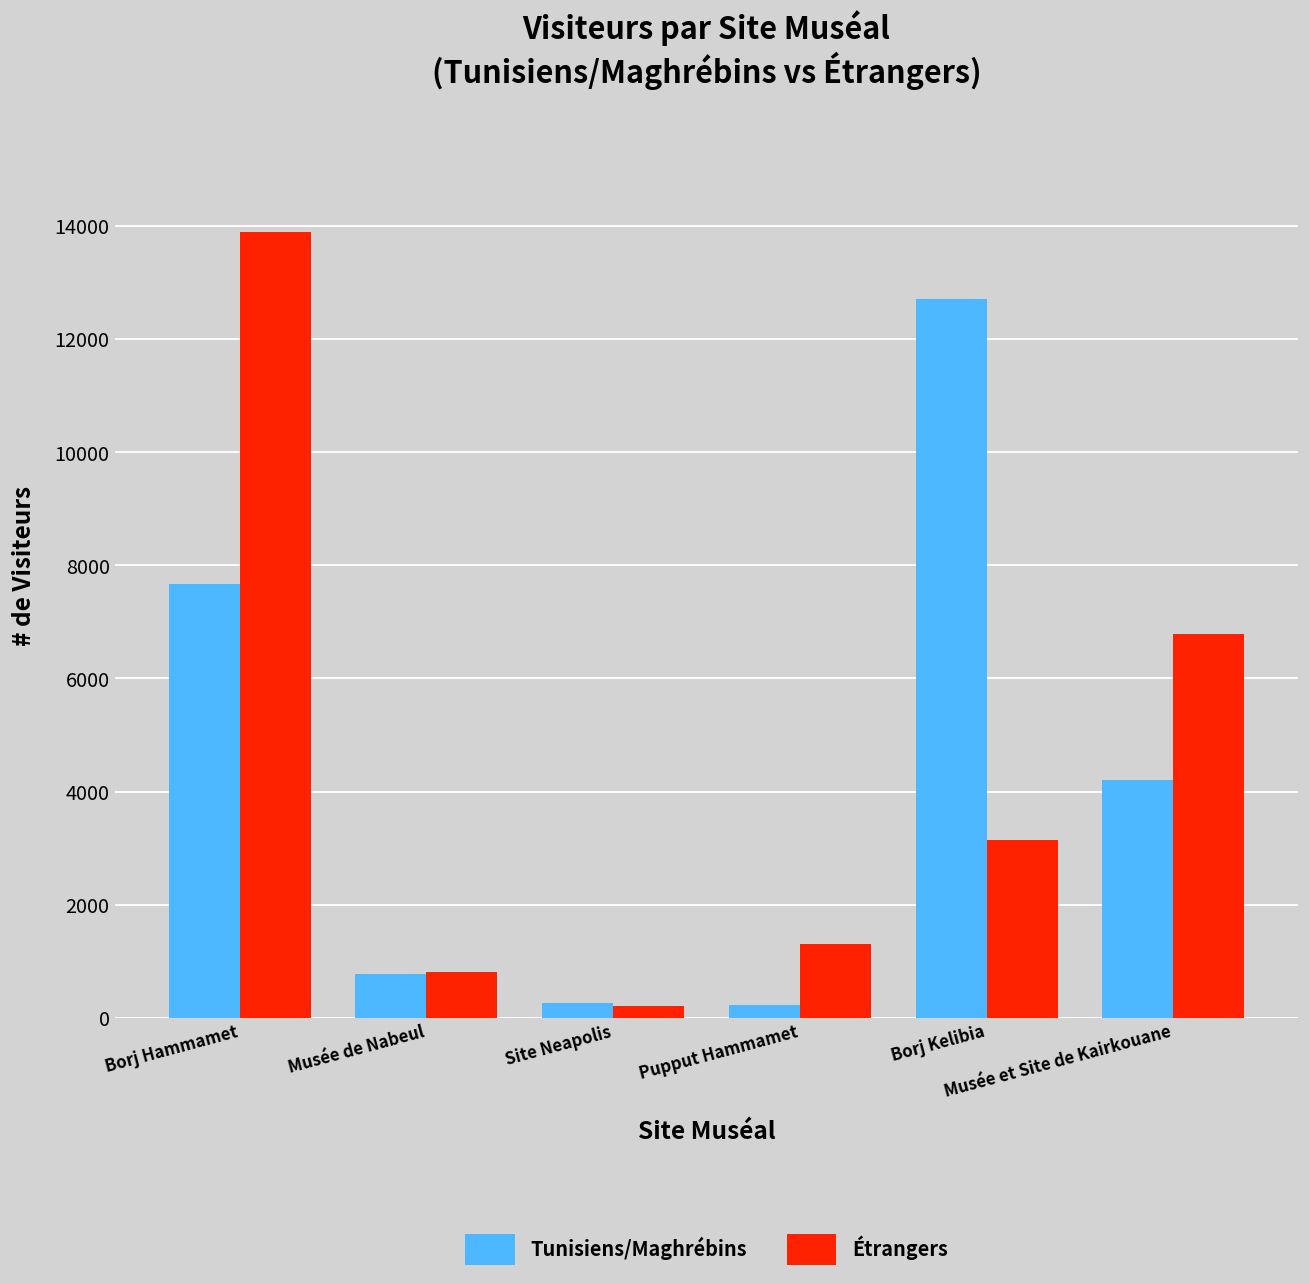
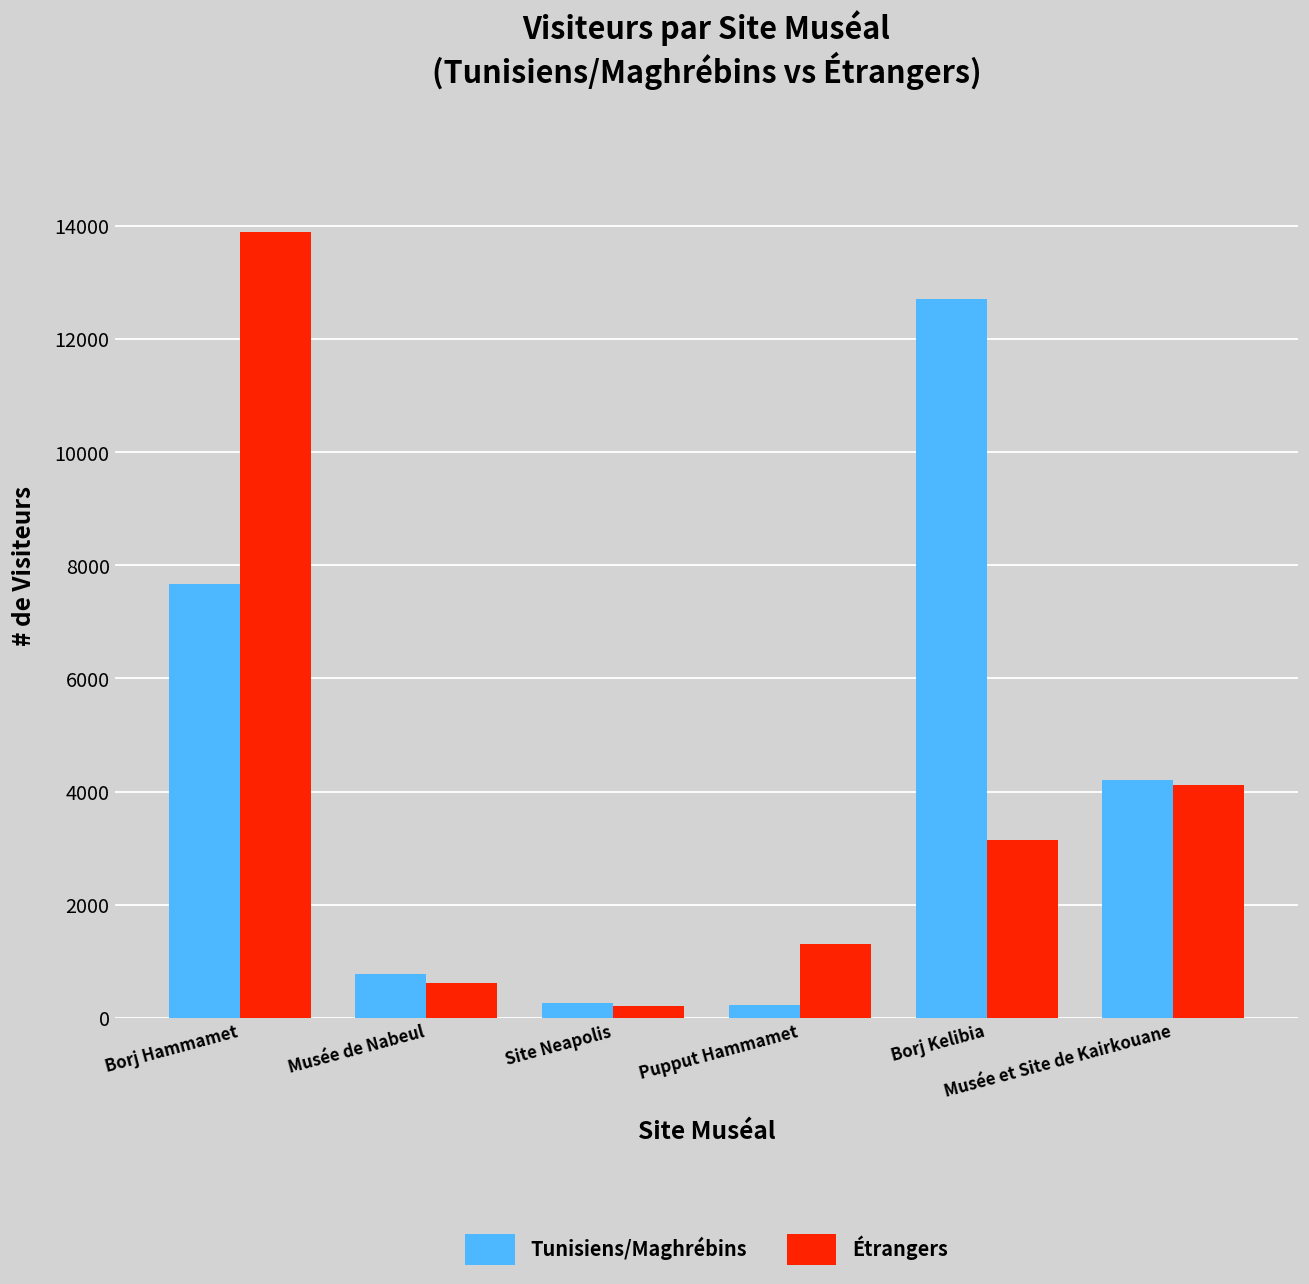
Étrangers, Musée de Nabeul: 800 -> 600
Étrangers, Musée et Site de Kairkouane: 6800 -> 4100
